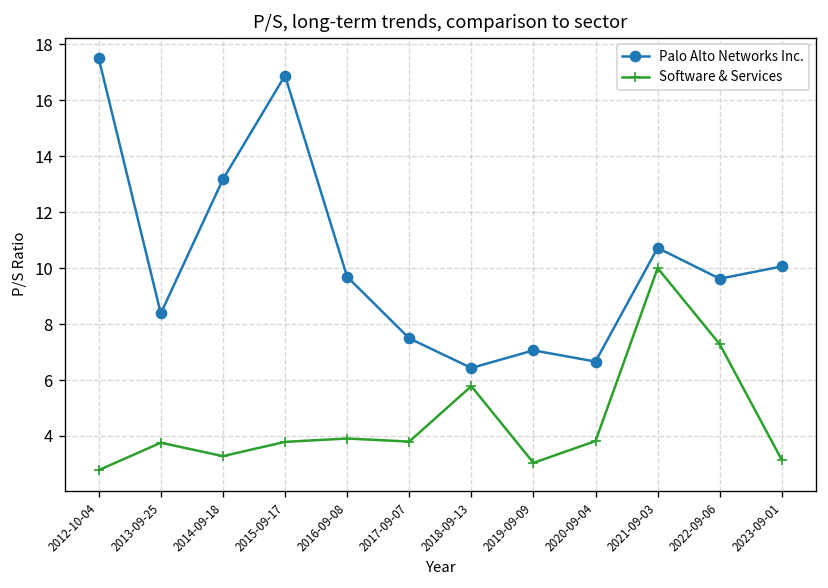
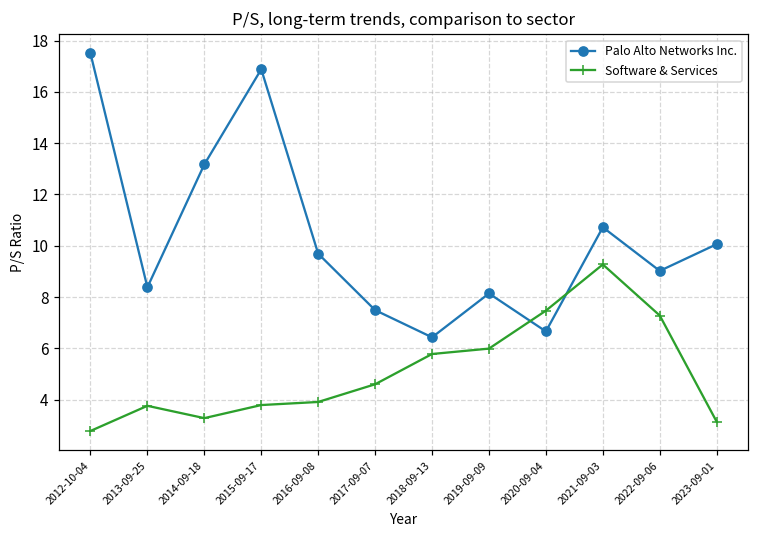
Software & Services, 2017-09-07: 3.8 -> 4.6
Palo Alto Networks Inc., 2019-09-09: 7.1 -> 8.1
Software & Services, 2019-09-09: 3.0 -> 6.0
Software & Services, 2020-09-04: 3.8 -> 7.5
Software & Services, 2021-09-03: 10.0 -> 9.3
Palo Alto Networks Inc., 2022-09-06: 9.6 -> 9.0
